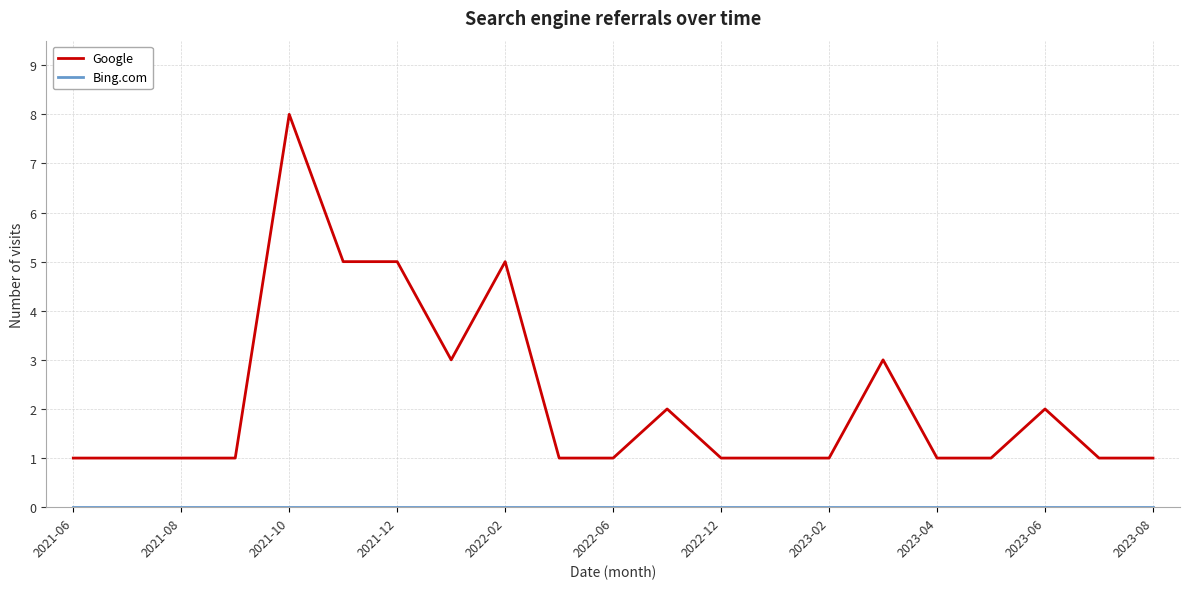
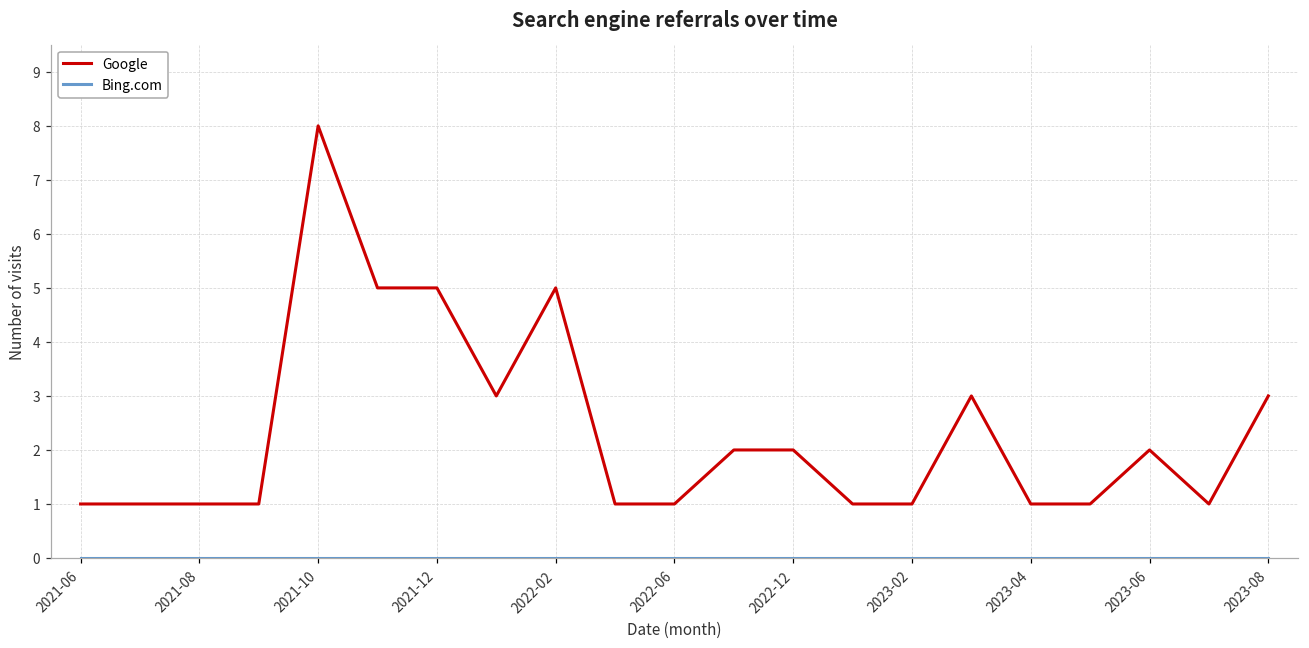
Google, 2022-12: 1 -> 2
Google, 2023-08: 1 -> 3
